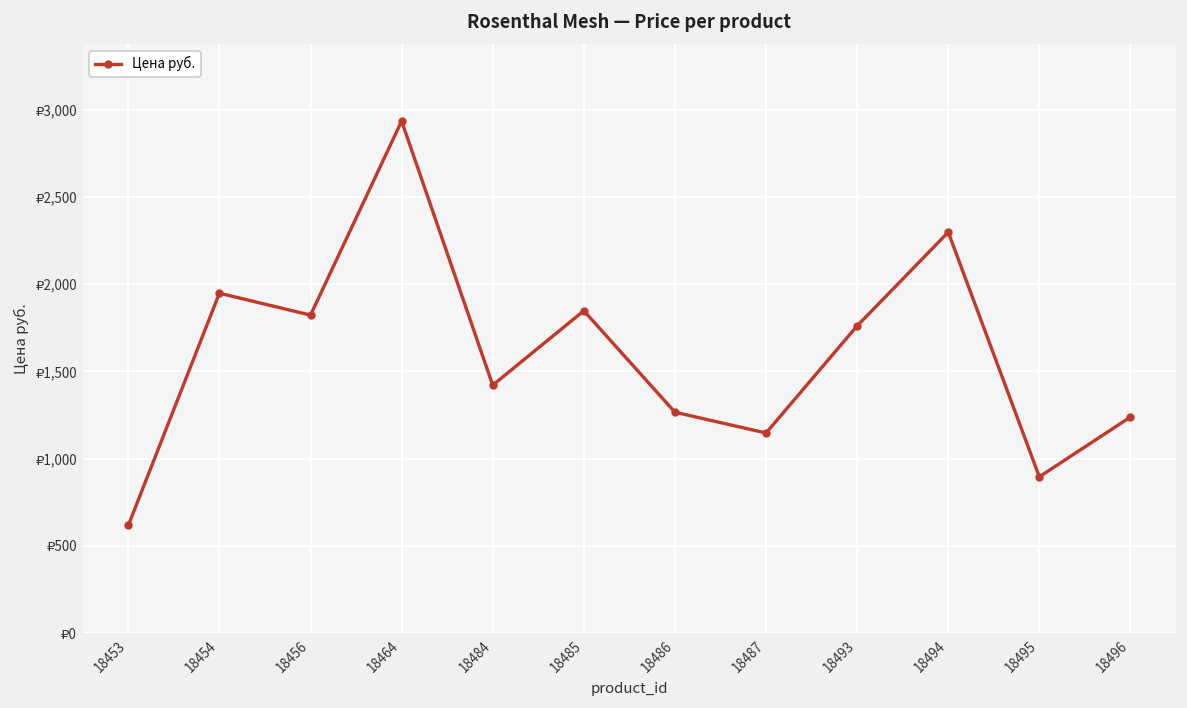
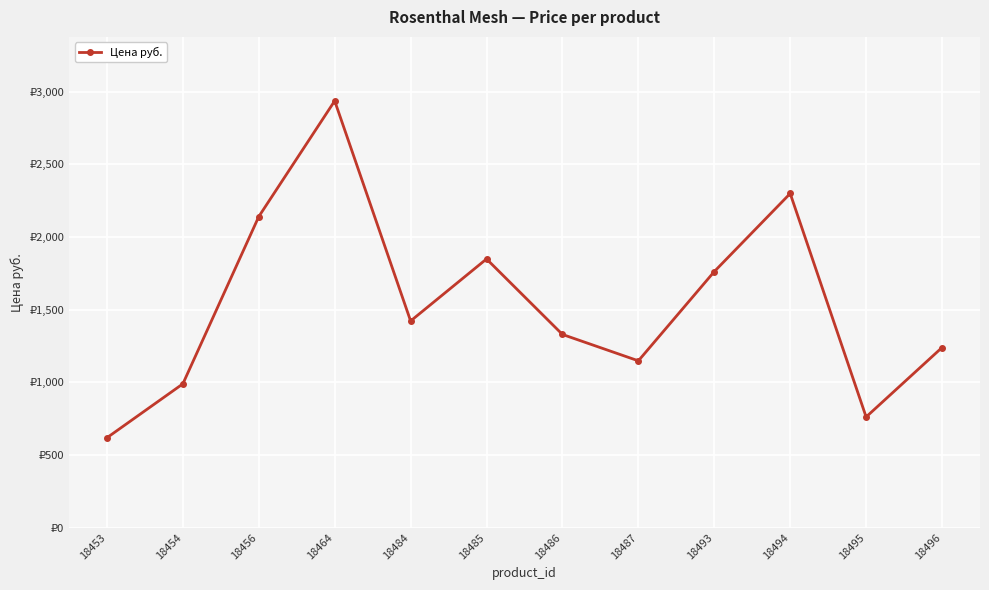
18454: ₽1,950 -> ₽990
18456: ₽1,820 -> ₽2,140
18486: ₽1,270 -> ₽1,330
18495: ₽900 -> ₽760
